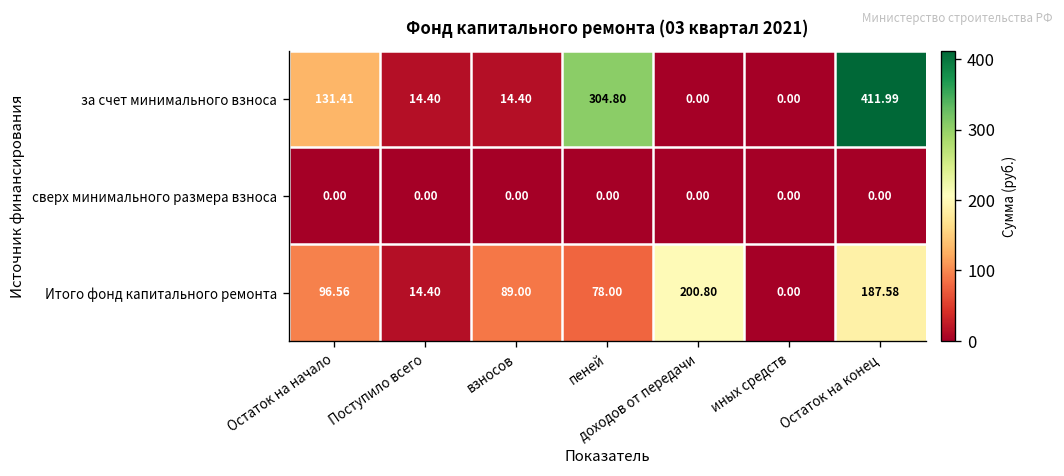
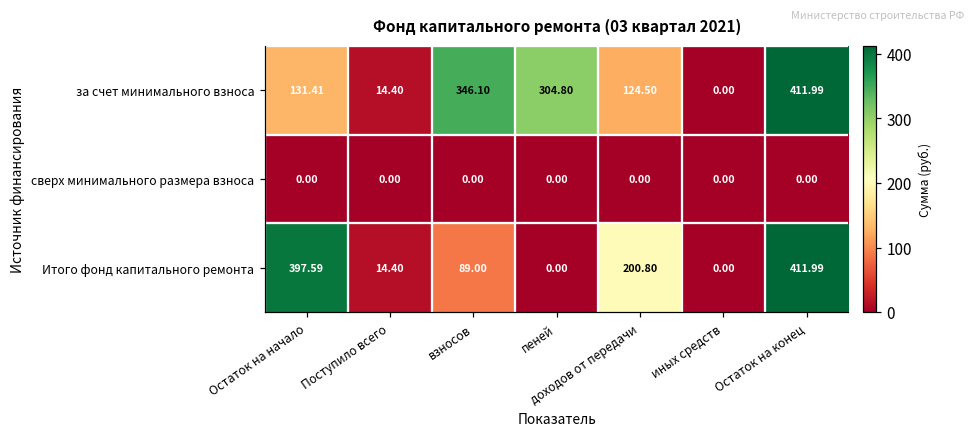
за счет минимального взноса, взносов: 14.40 -> 346.10
за счет минимального взноса, доходов от передачи: 0.00 -> 124.50
Итого фонд капитального ремонта, Остаток на начало: 96.56 -> 397.59
Итого фонд капитального ремонта, пеней: 78.00 -> 0.00
Итого фонд капитального ремонта, Остаток на конец: 187.58 -> 411.99
